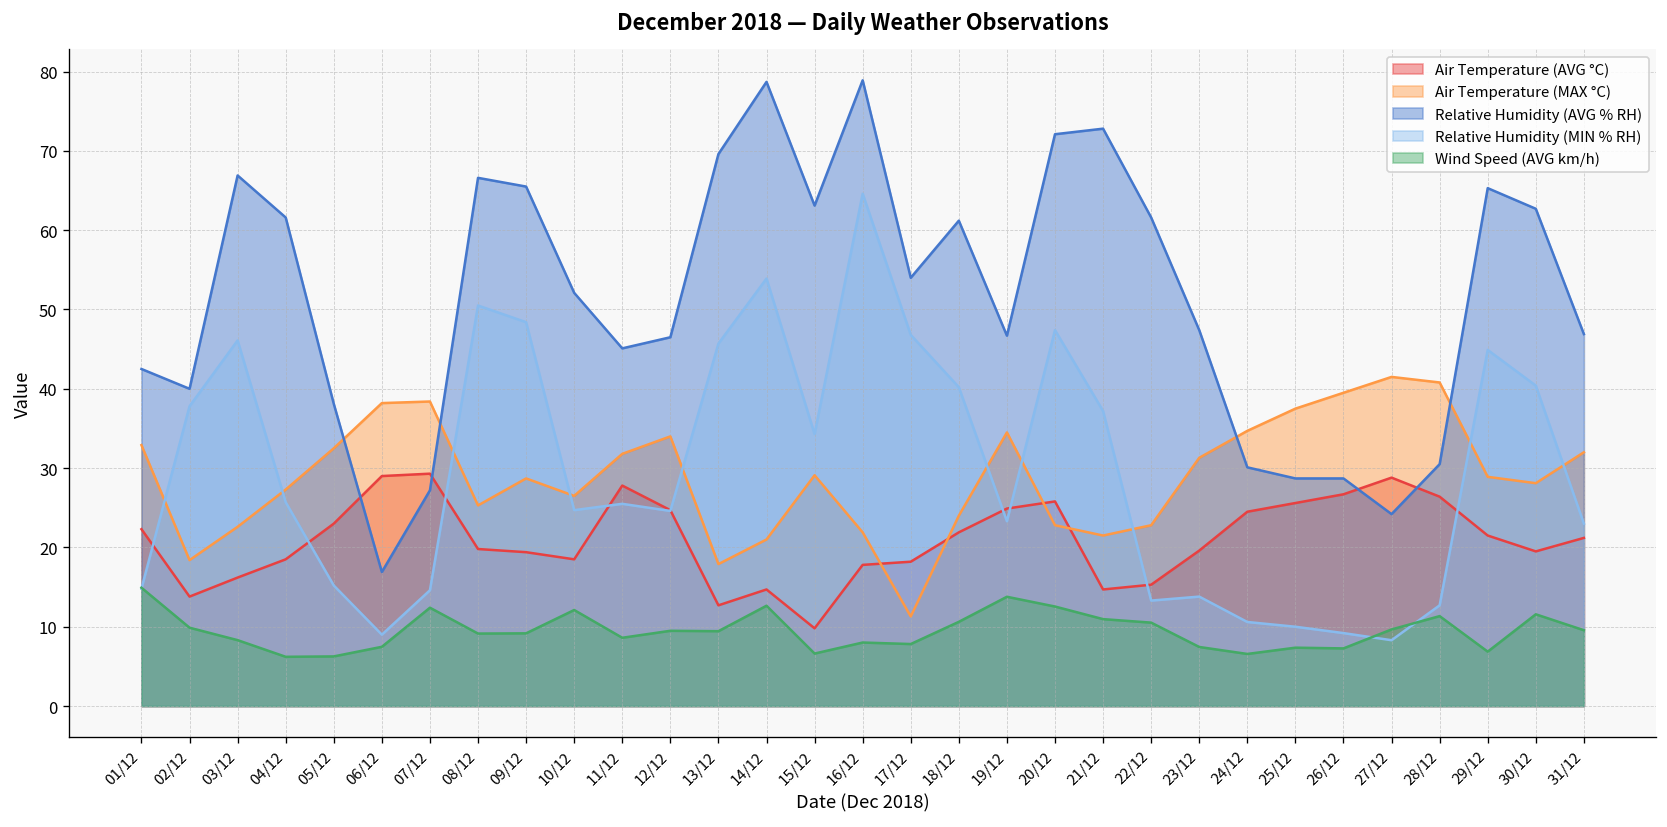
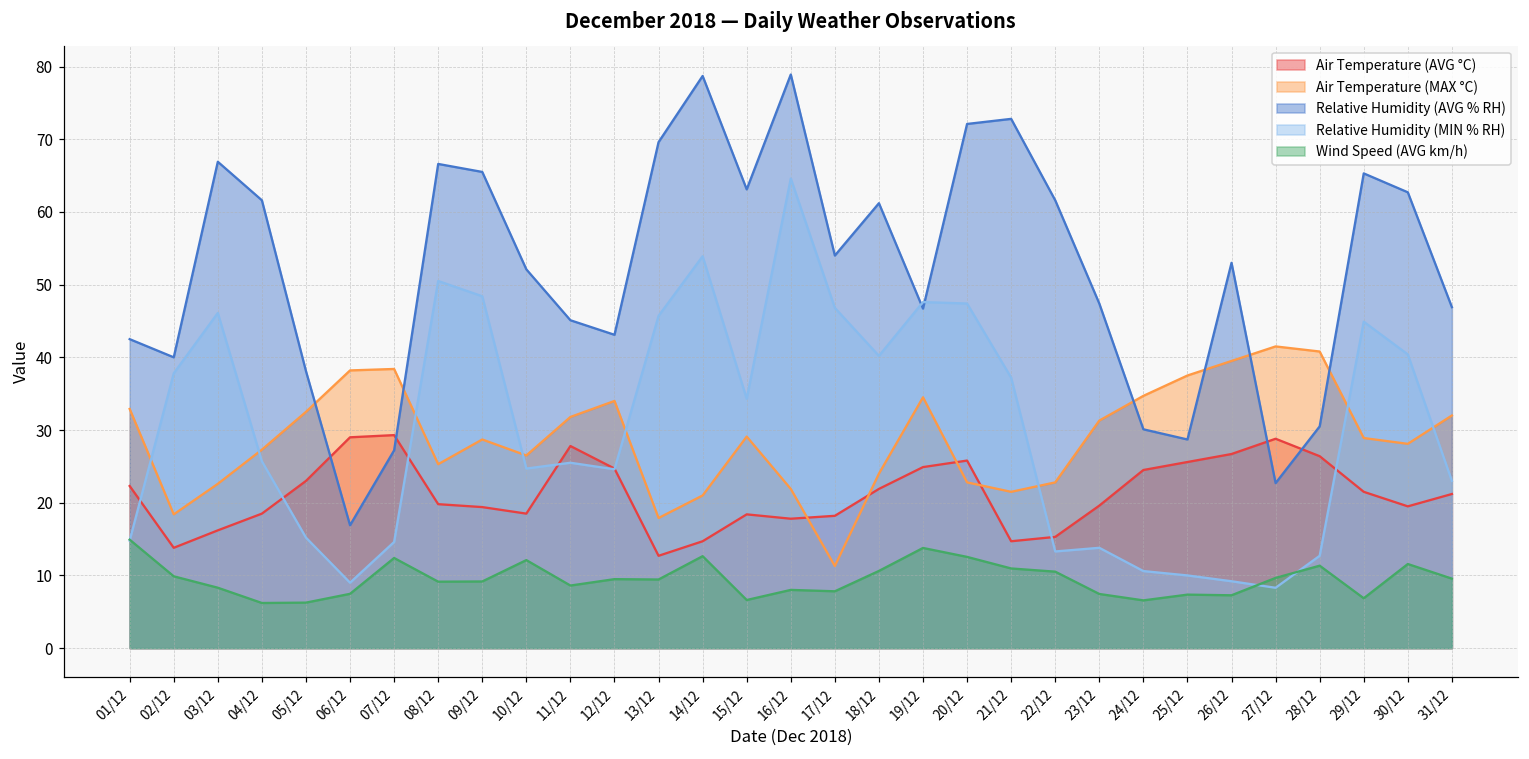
Relative Humidity (AVG % RH), 12/12: 47 -> 43
Air Temperature (AVG °C), 15/12: 10 -> 18
Relative Humidity (MIN % RH), 19/12: 23 -> 48
Relative Humidity (AVG % RH), 26/12: 29 -> 53
Relative Humidity (AVG % RH), 27/12: 24 -> 23
